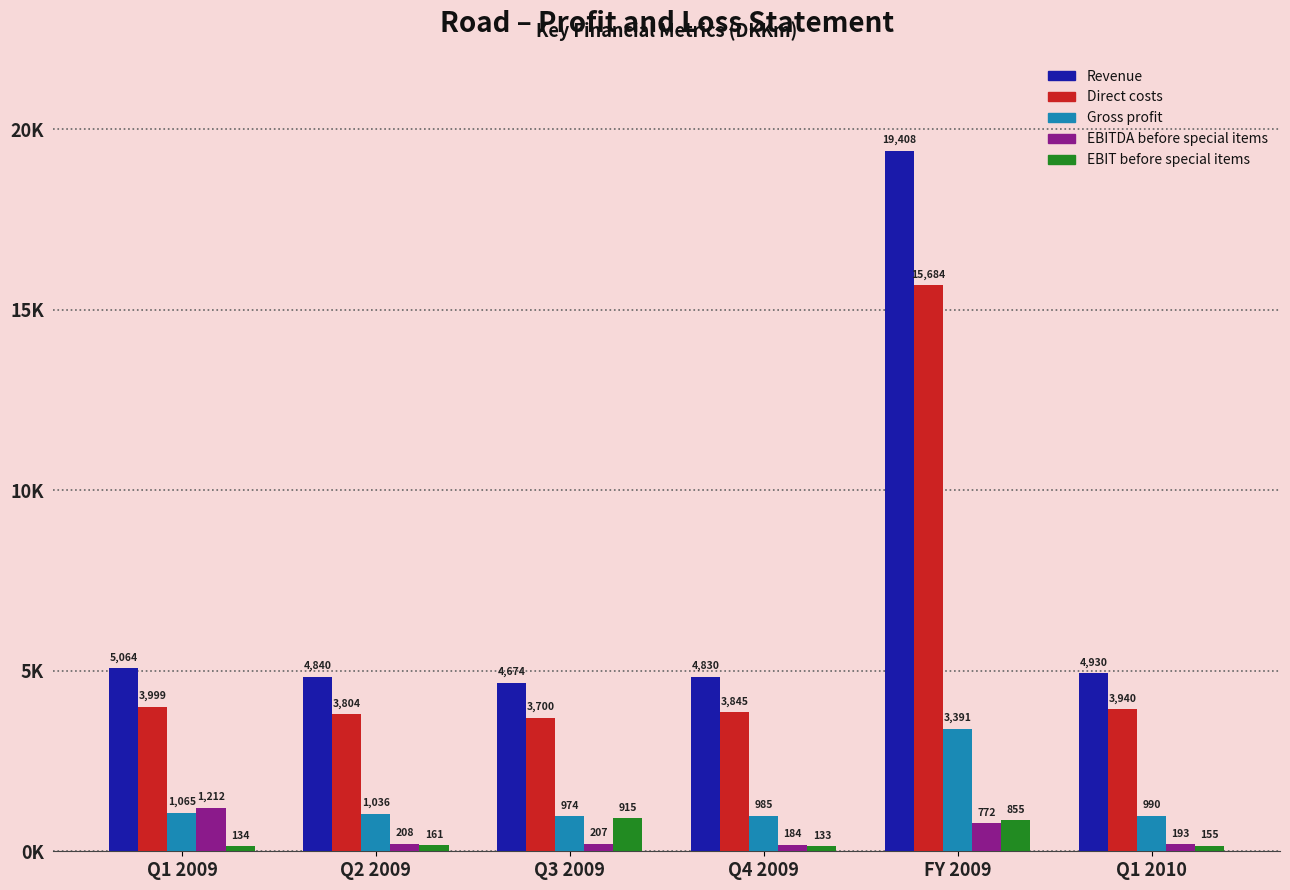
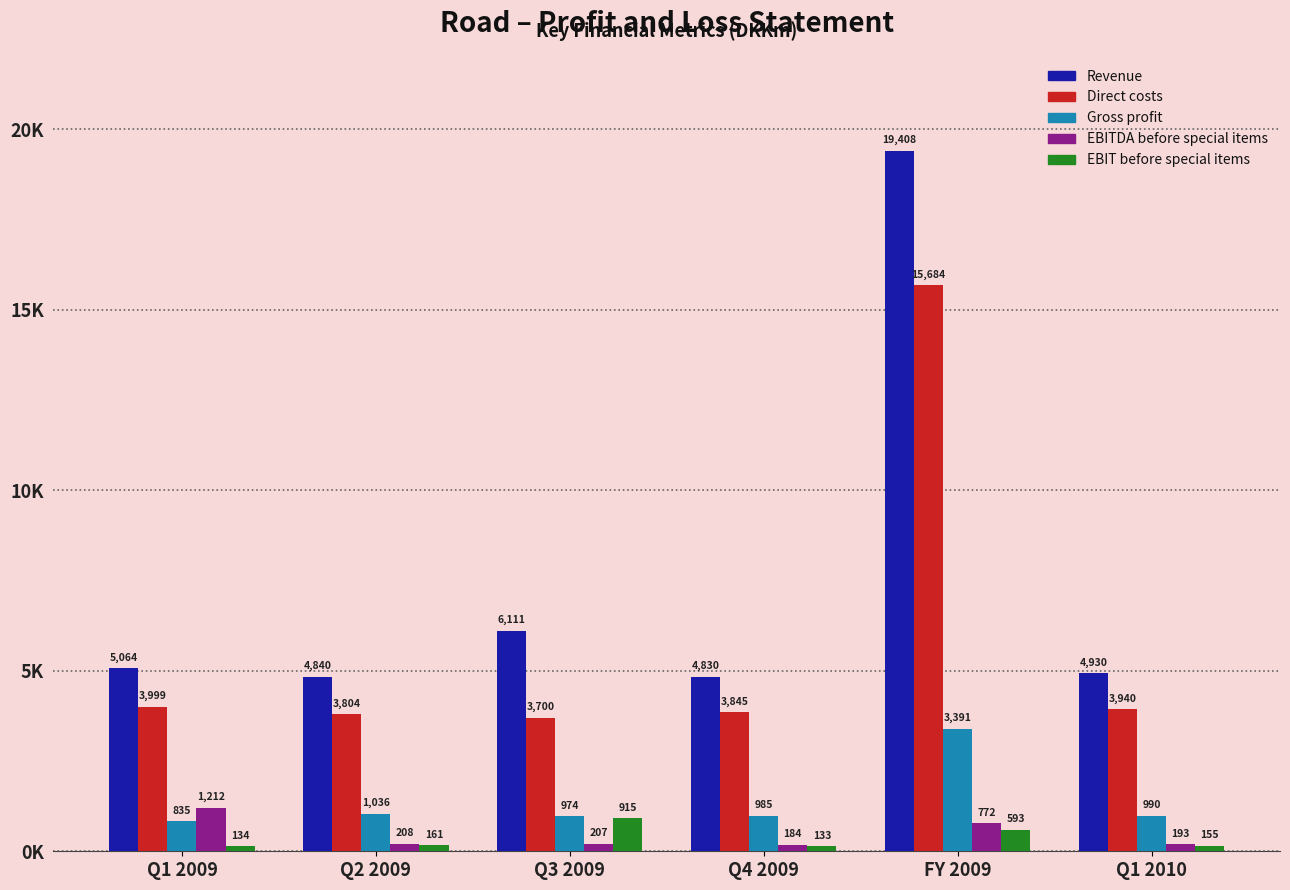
Gross profit, Q1 2009: 1,065 -> 835
Revenue, Q3 2009: 4,674 -> 6,111
EBIT before special items, FY 2009: 855 -> 593
